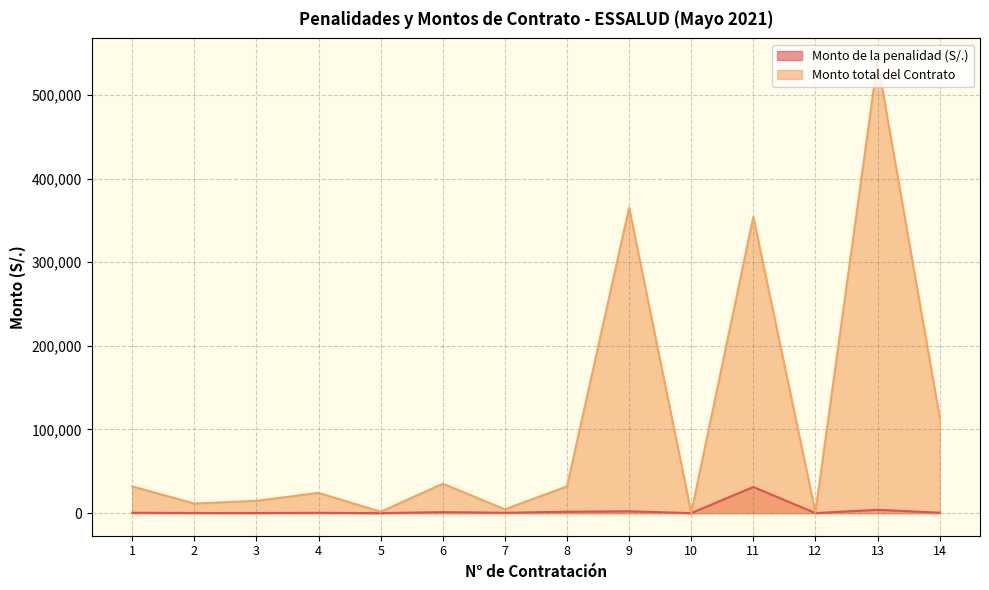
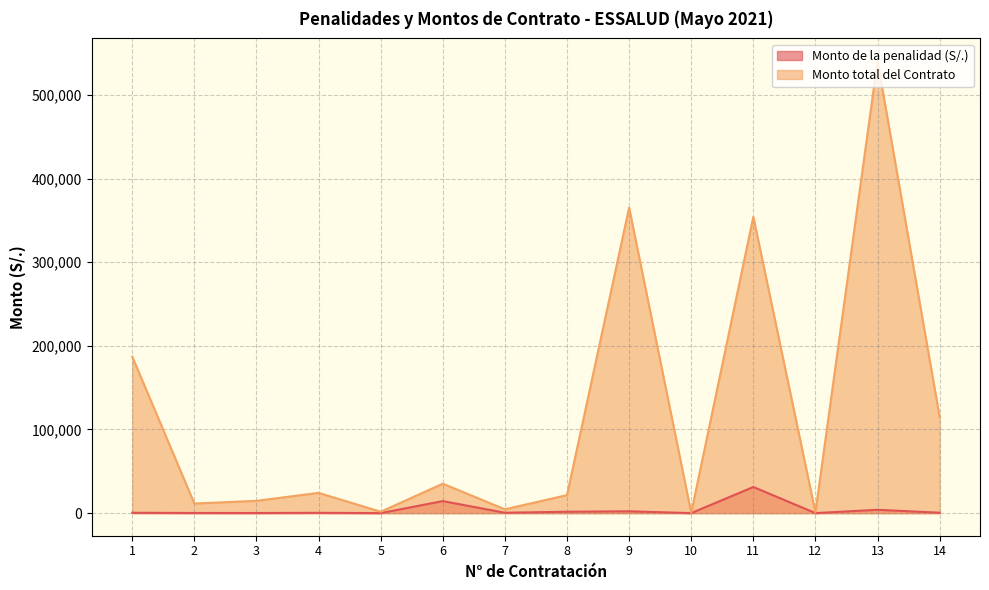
Monto total del Contrato, 1: 30,000 -> 190,000
Monto de la penalidad (S/.), 6: 0 -> 10,000
Monto total del Contrato, 8: 30,000 -> 20,000
